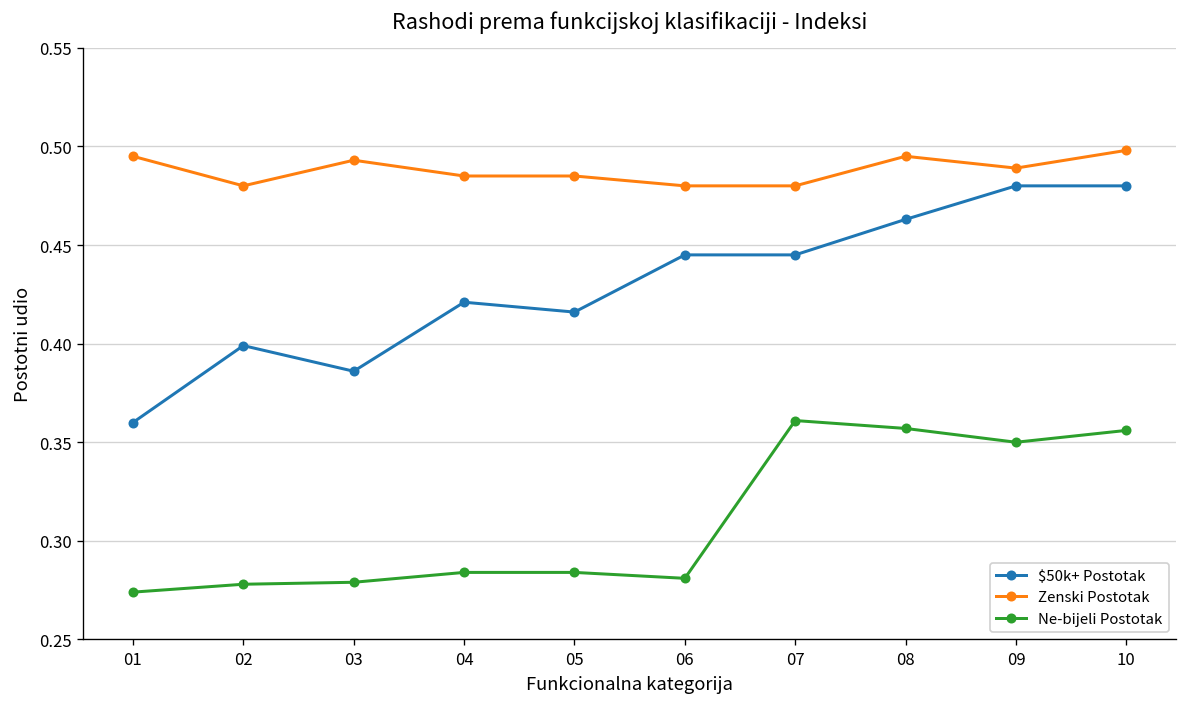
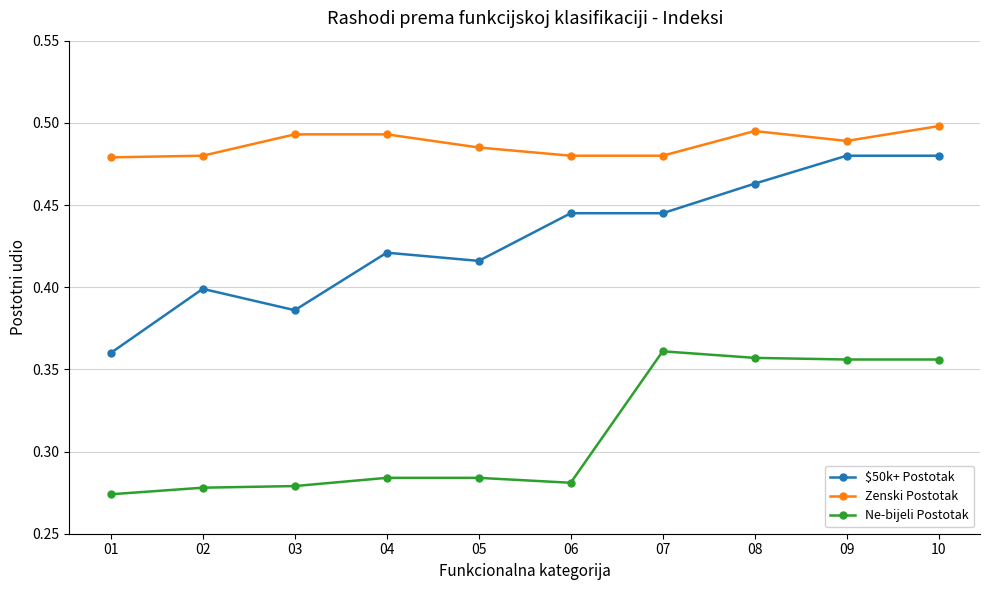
Zenski Postotak, 01: 0.495 -> 0.479
Zenski Postotak, 04: 0.485 -> 0.493
Ne-bijeli Postotak, 09: 0.350 -> 0.356
